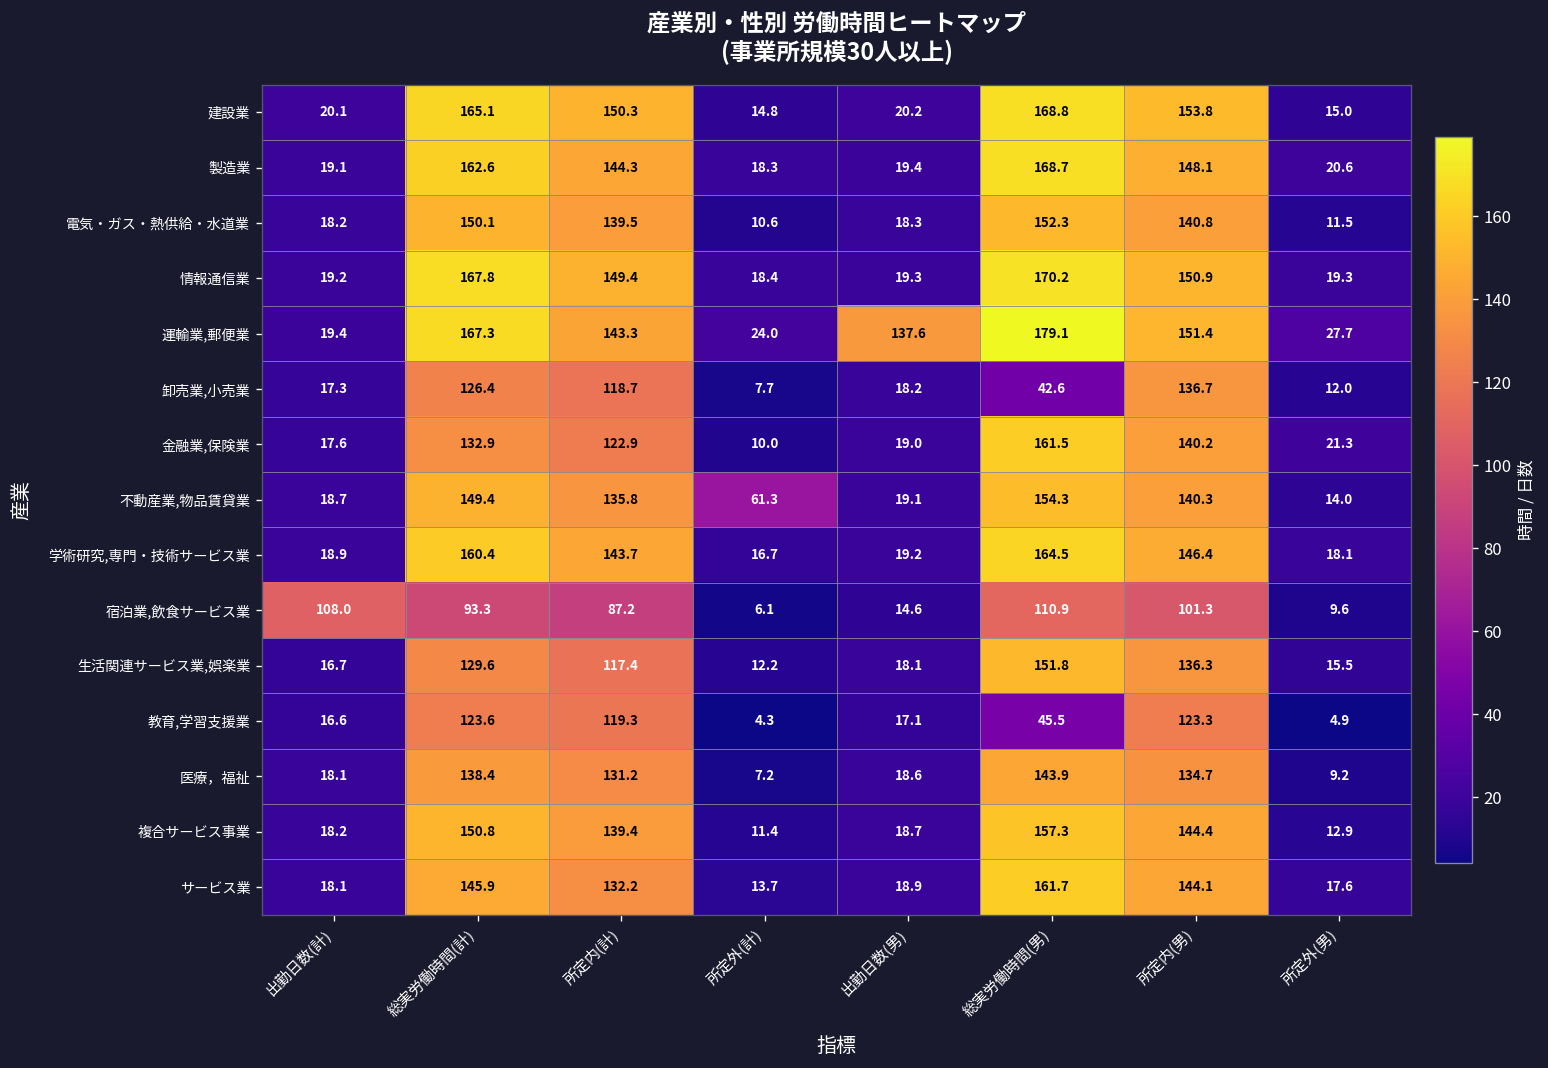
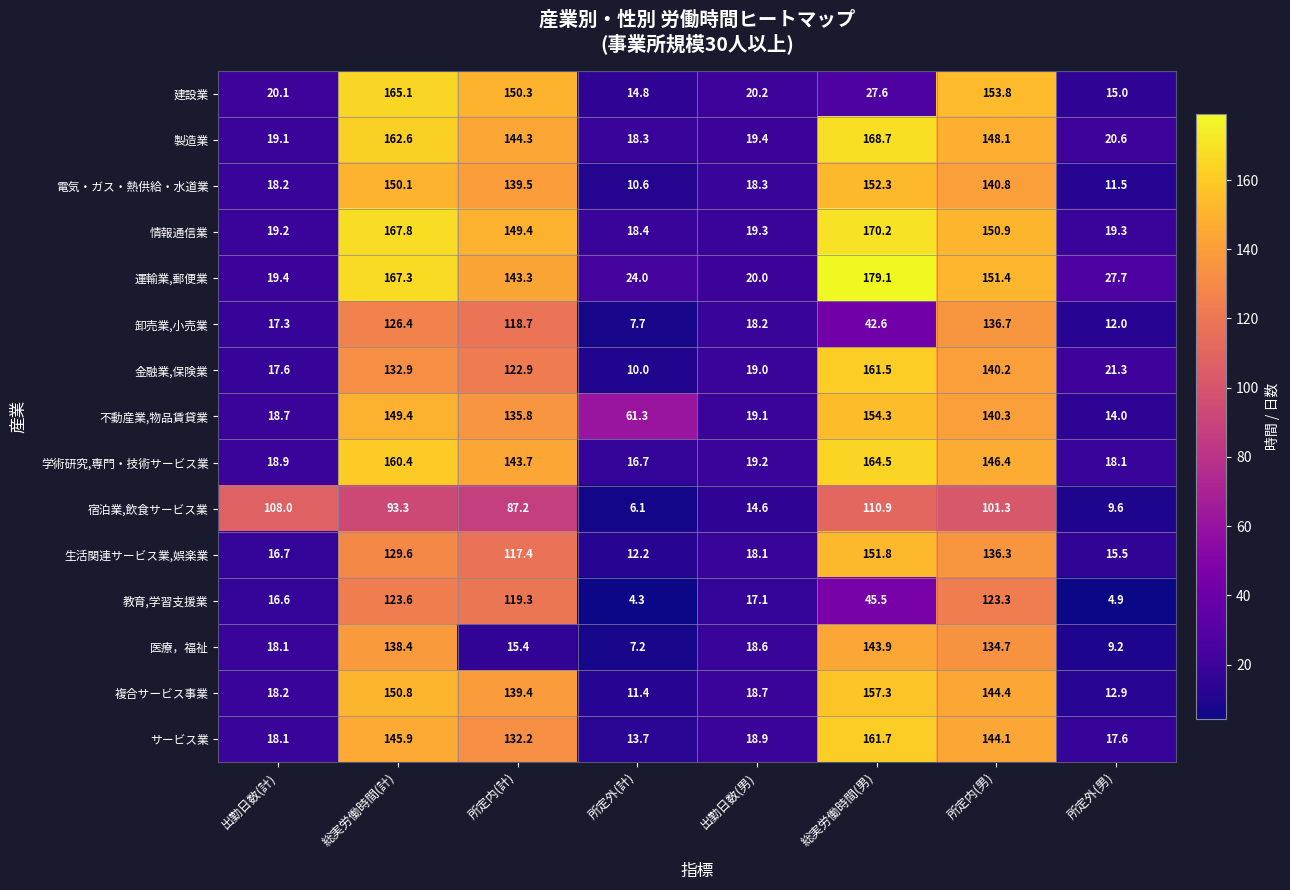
建設業, 総実労働時間(男): 168.8 -> 27.6
運輸業,郵便業, 出勤日数(男): 137.6 -> 20.0
医療，福祉, 所定内(計): 131.2 -> 15.4
